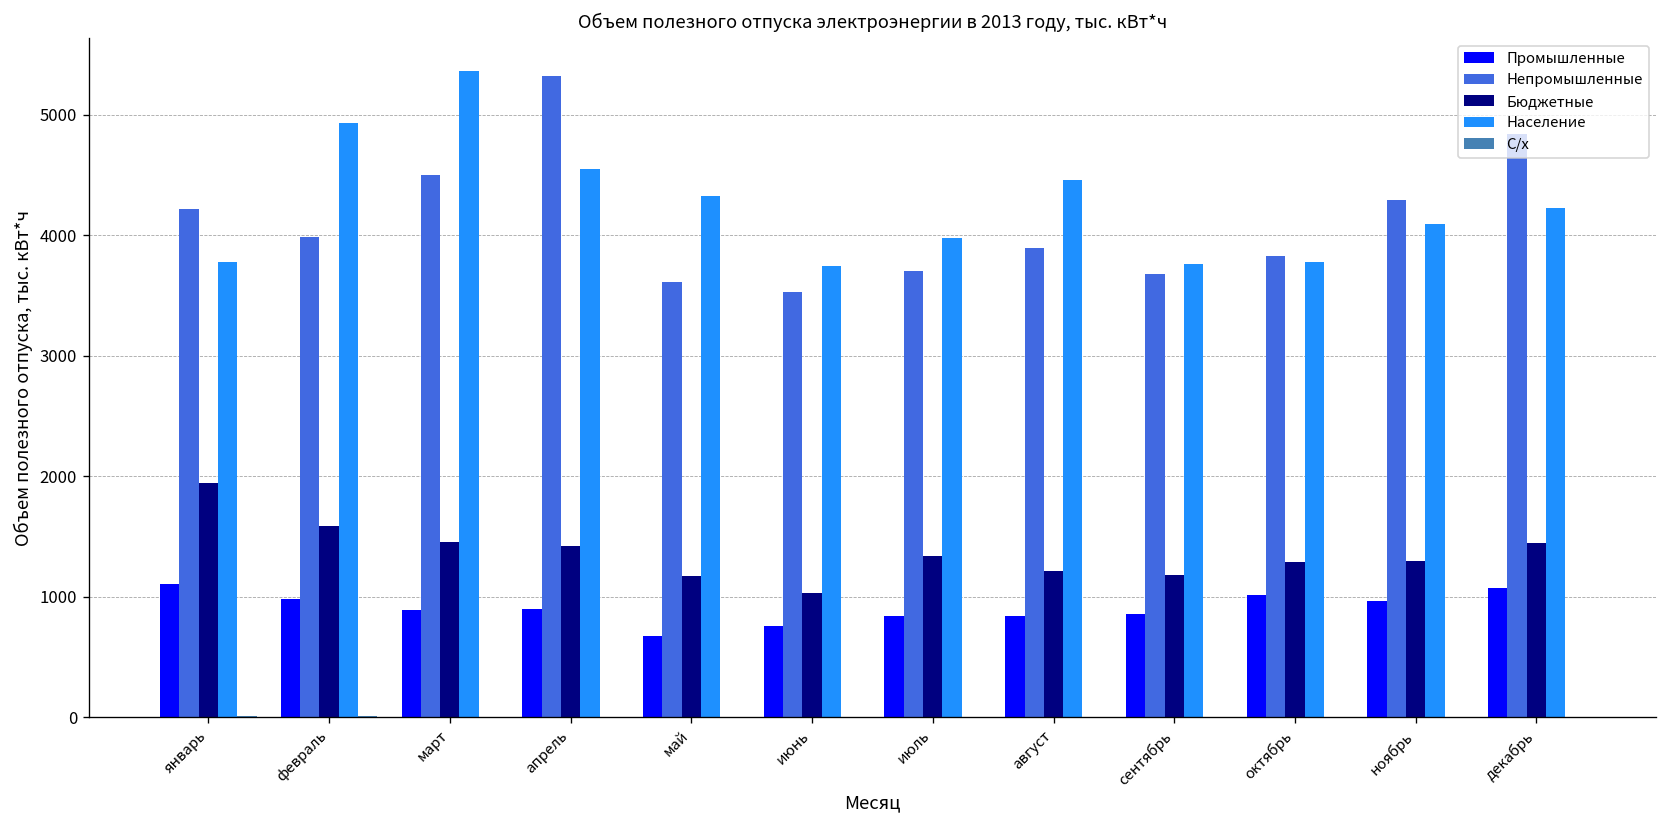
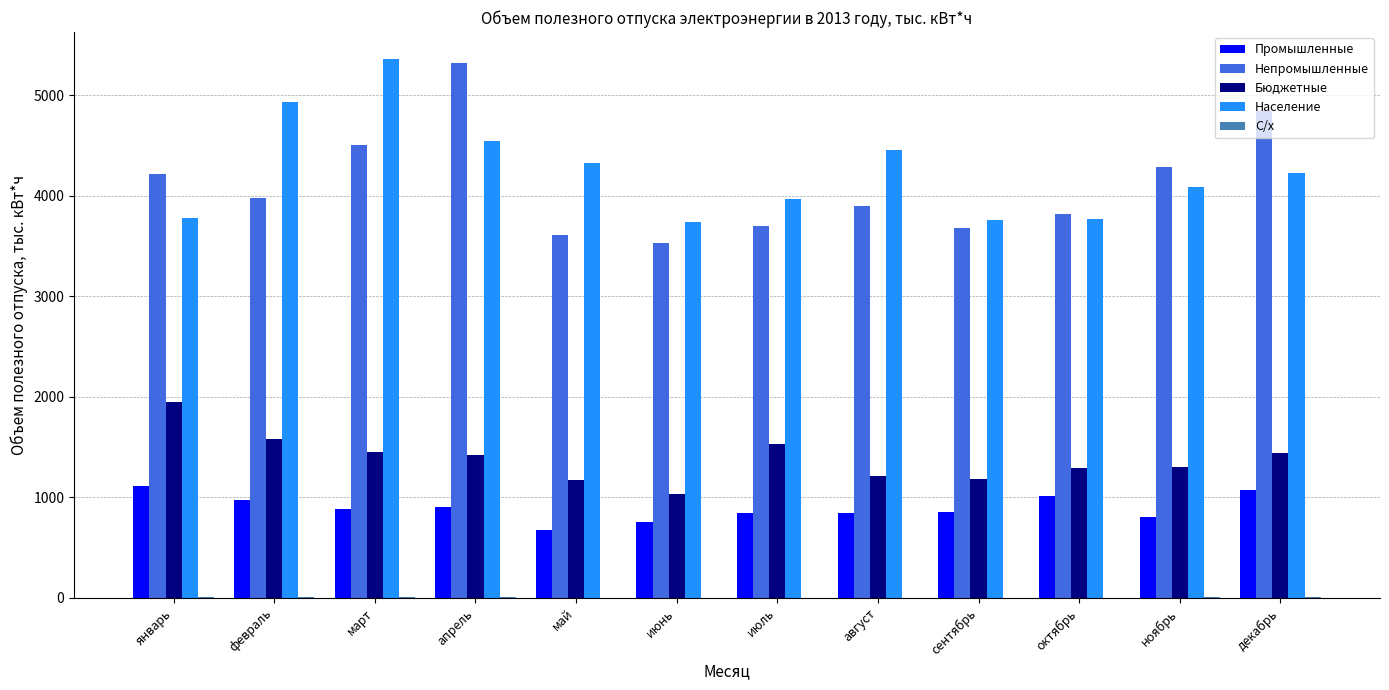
Бюджетные, июль: 1330 -> 1530
Промышленные, ноябрь: 970 -> 800
